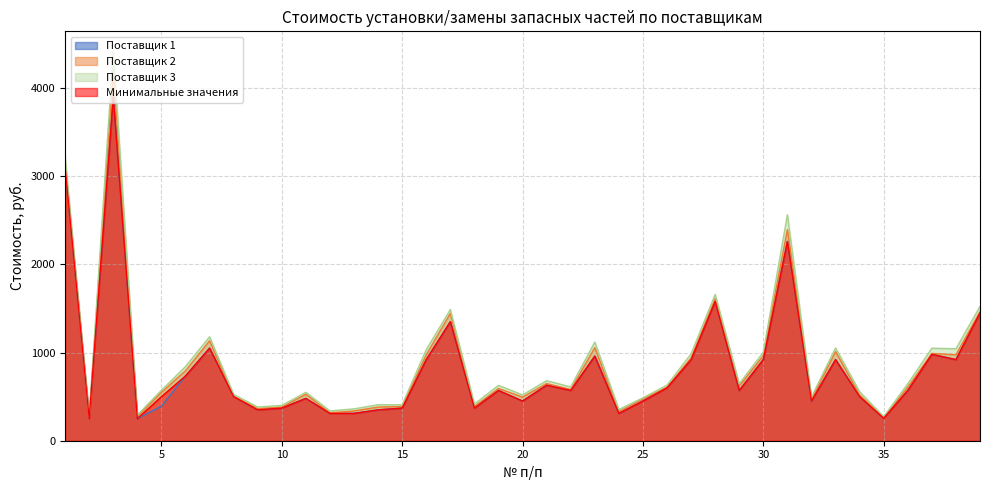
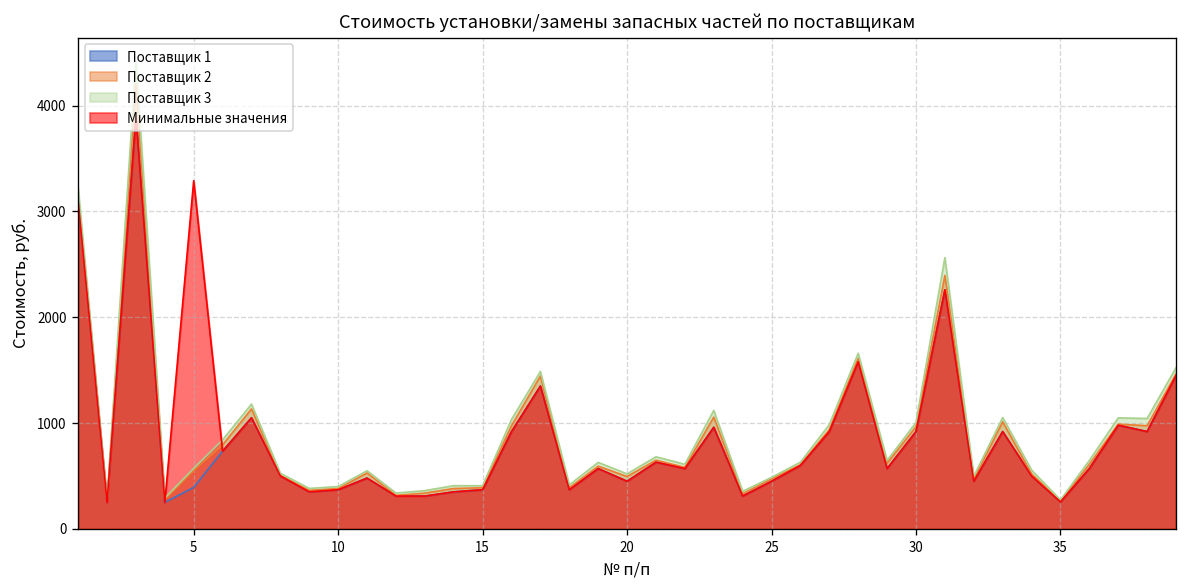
Минимальные значения, 5: 500 -> 3300
